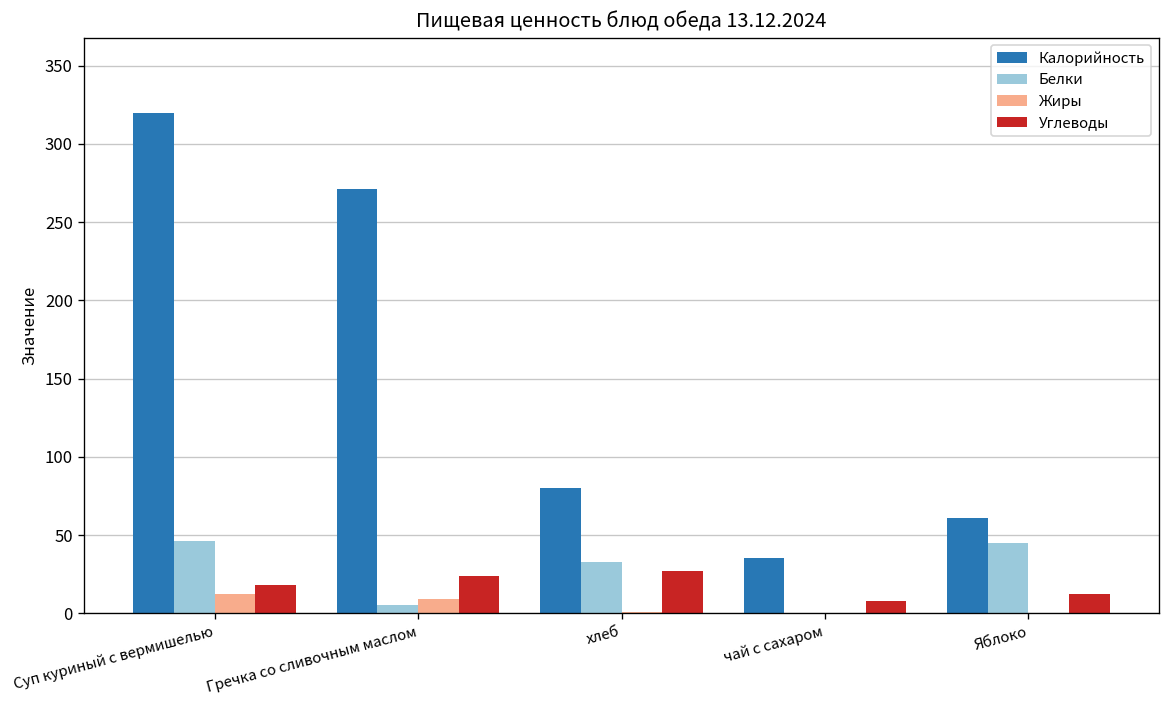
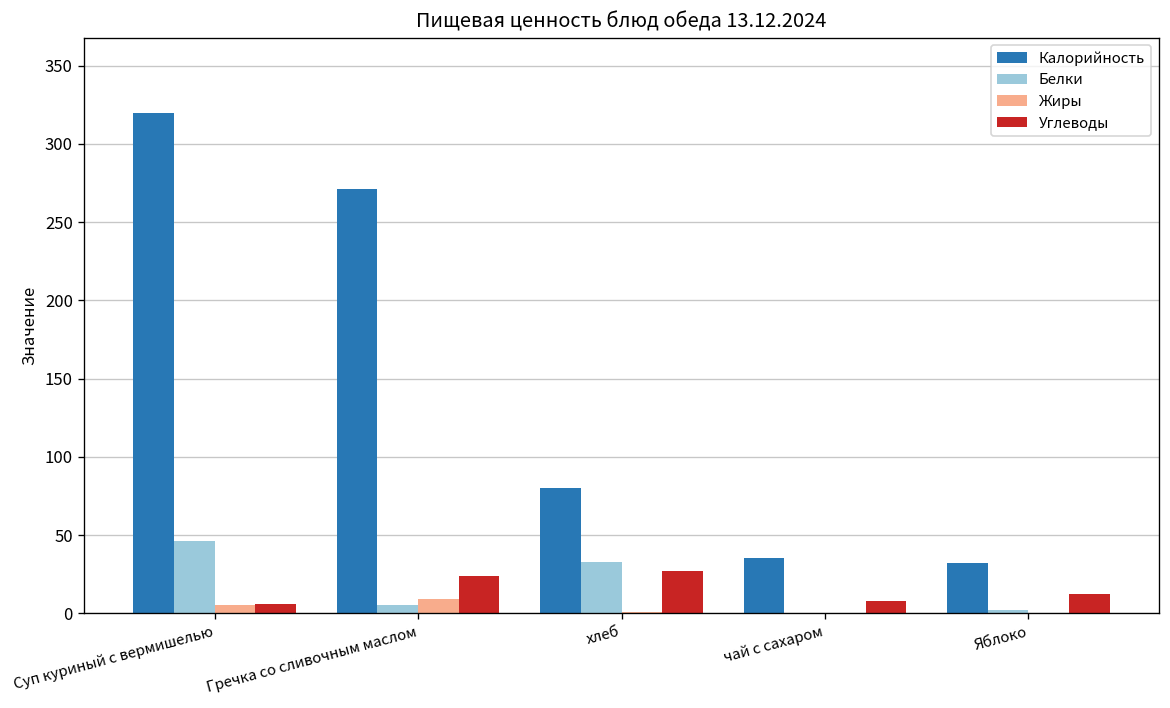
Жиры, Суп куриный с вермишелью: 12 -> 5
Углеводы, Суп куриный с вермишелью: 18 -> 6
Калорийность, Яблоко: 61 -> 32
Белки, Яблоко: 45 -> 2
